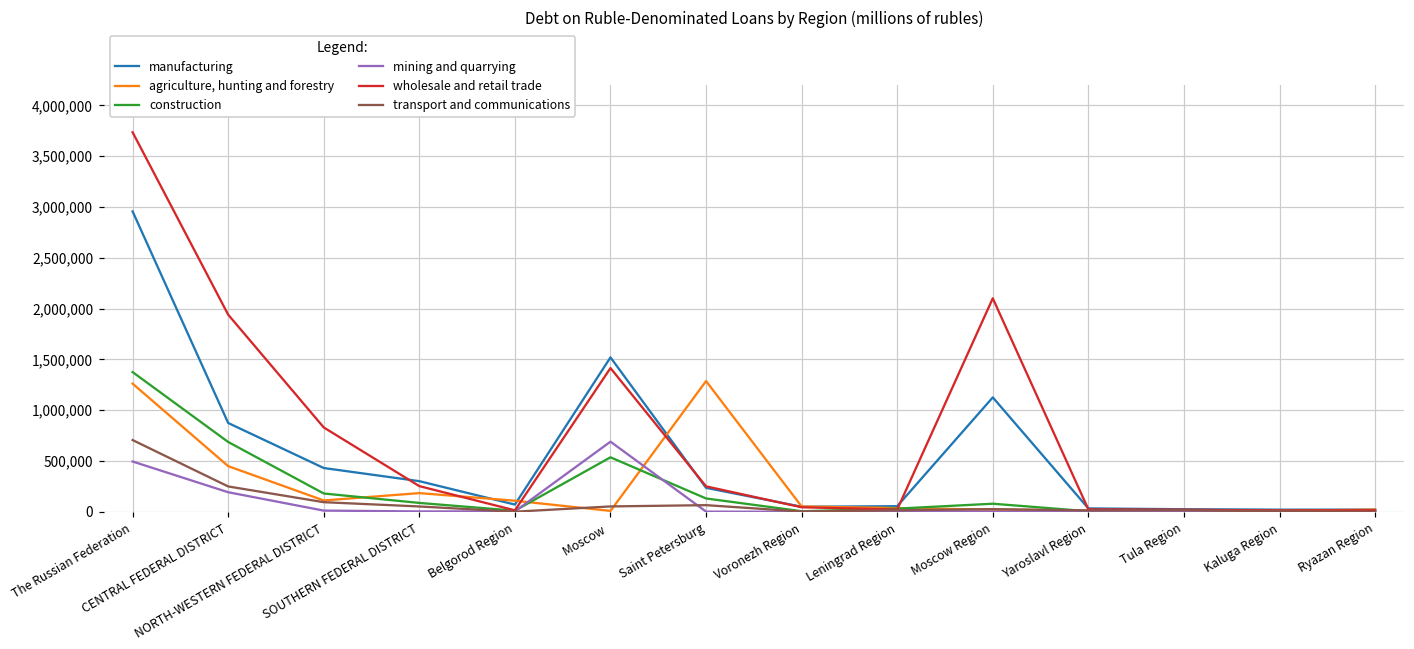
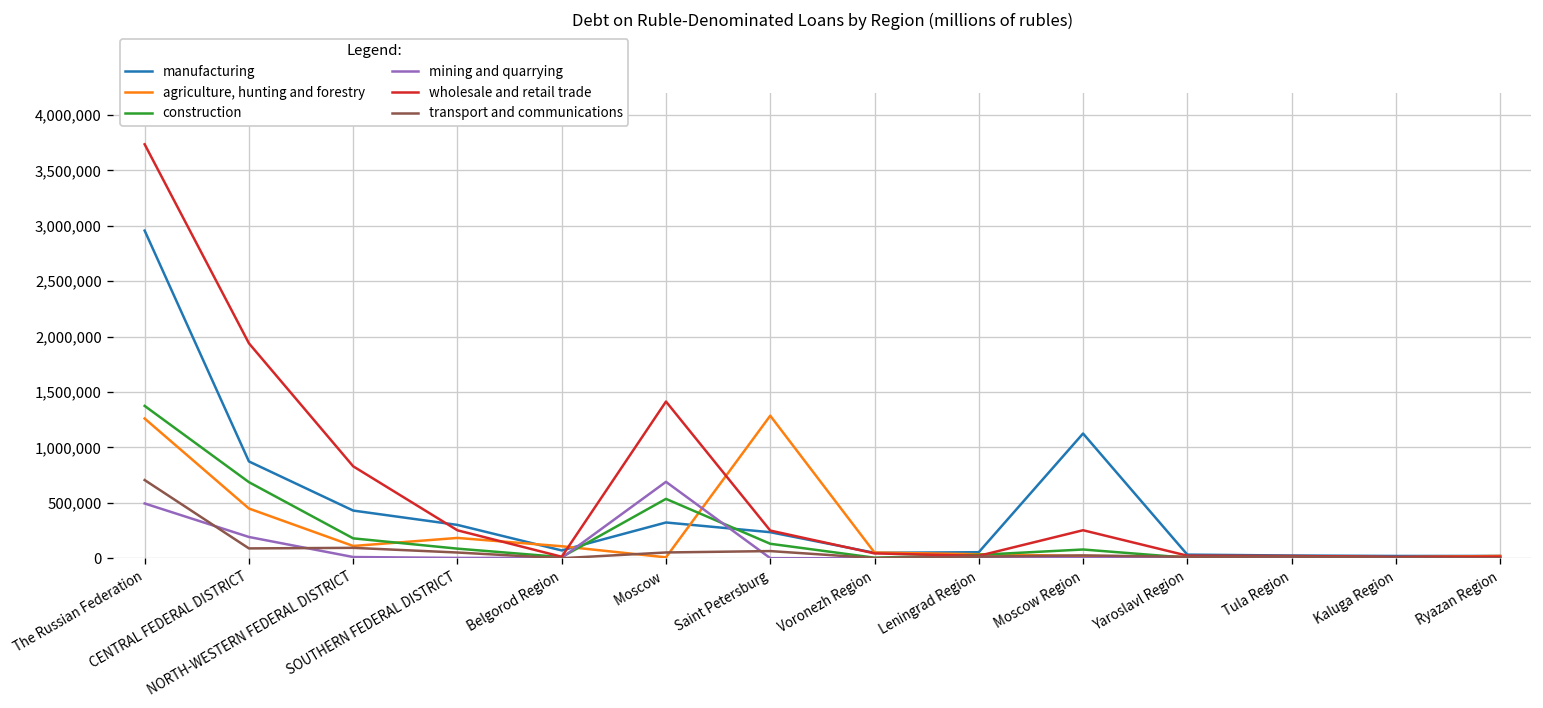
transport and communications, CENTRAL FEDERAL DISTRICT: 200,000 -> 100,000
manufacturing, Moscow: 1,500,000 -> 300,000
wholesale and retail trade, Moscow Region: 2,100,000 -> 300,000
